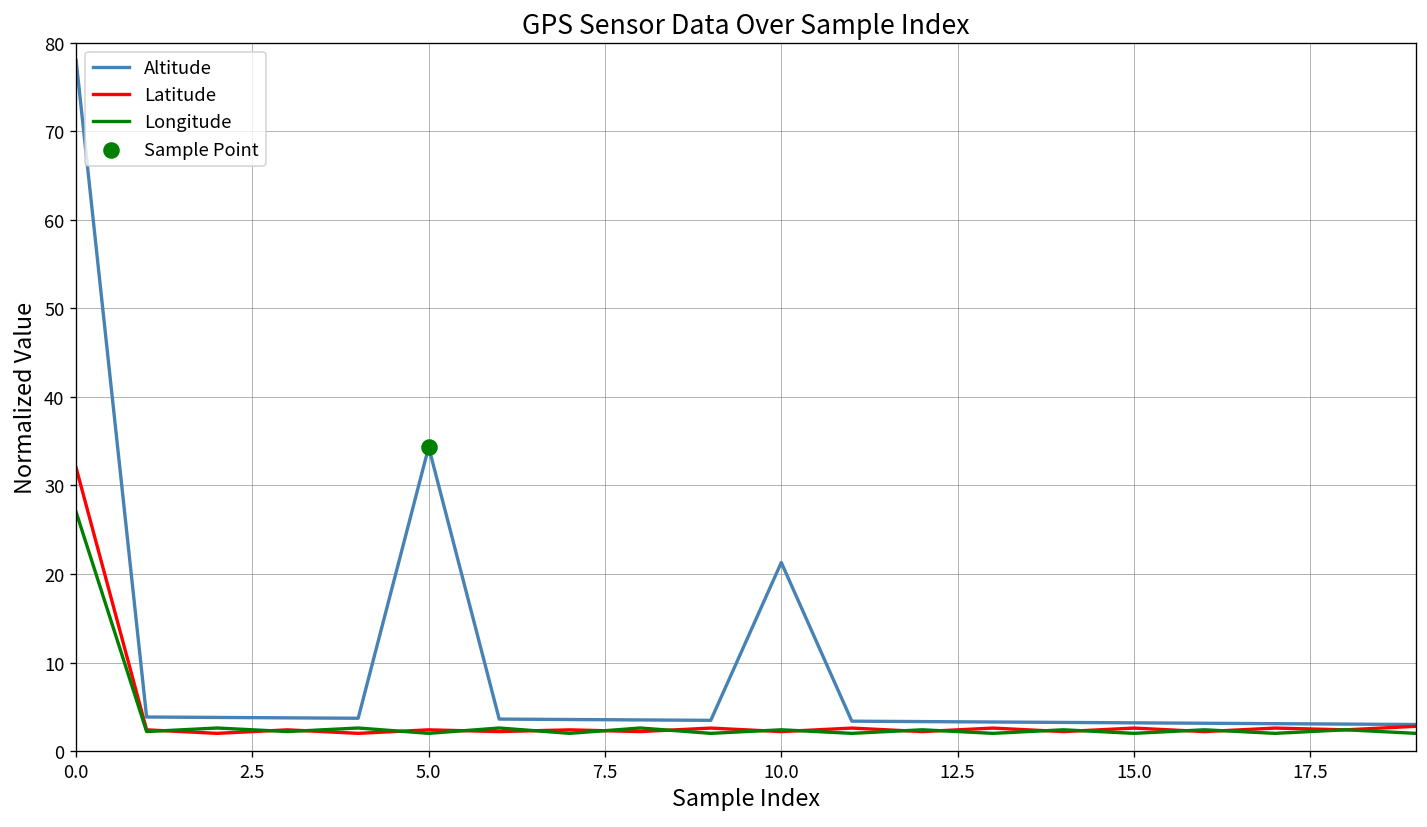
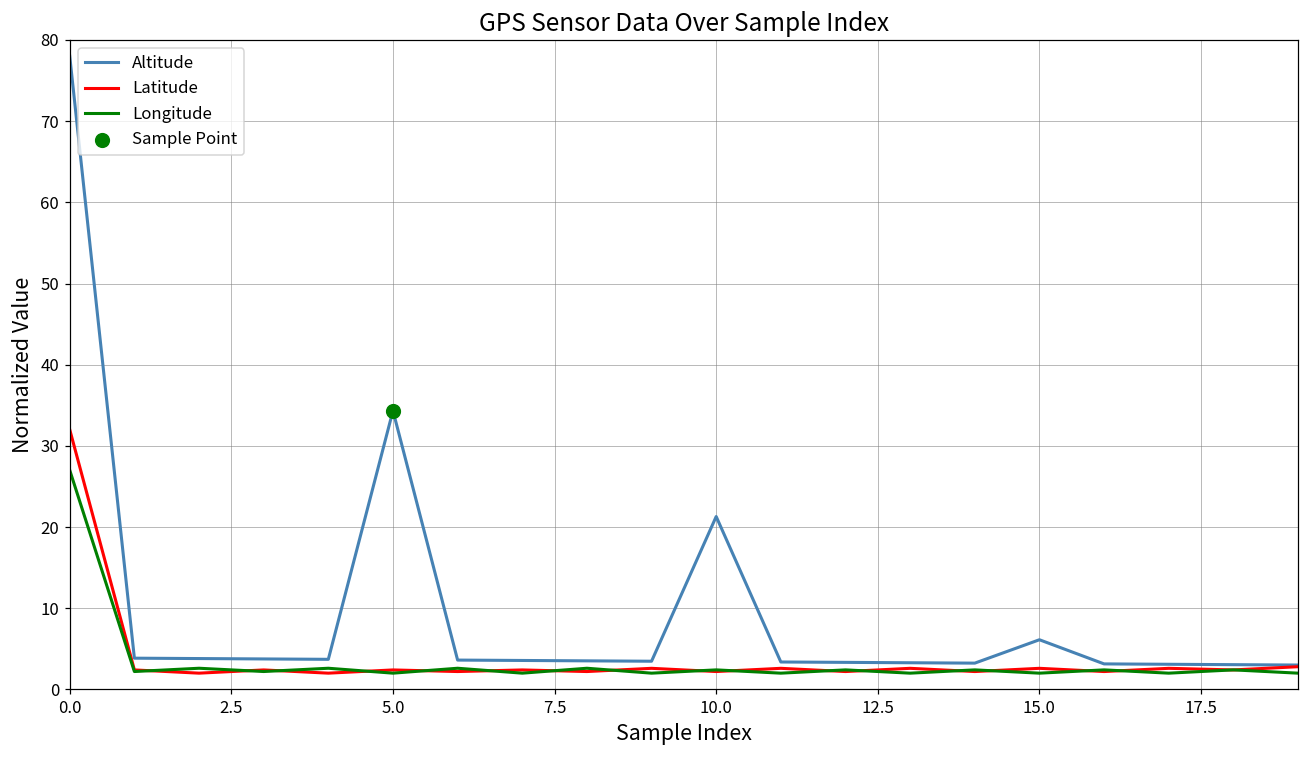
Altitude, 15.0: 3 -> 6
